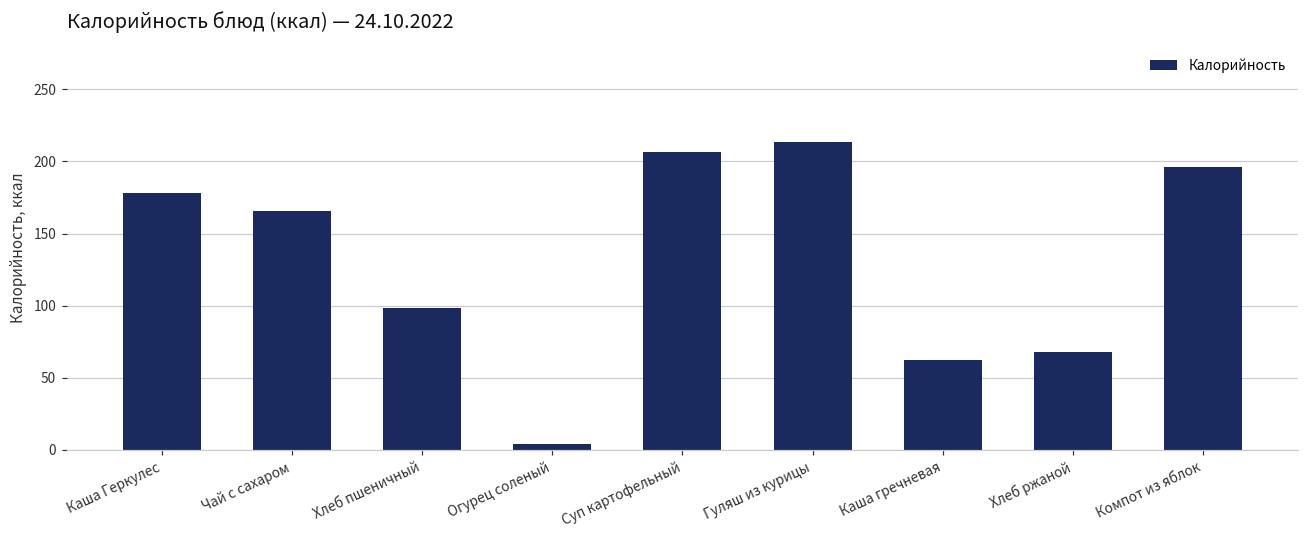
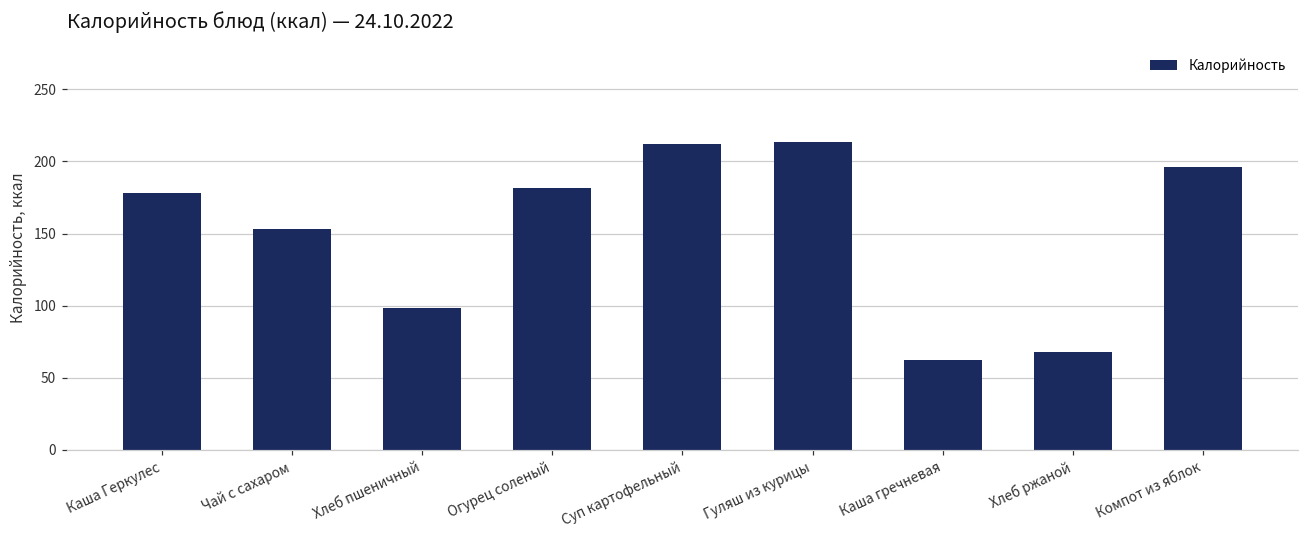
Чай с сахаром: 166 -> 153
Огурец соленый: 4 -> 182
Суп картофельный: 206 -> 212
